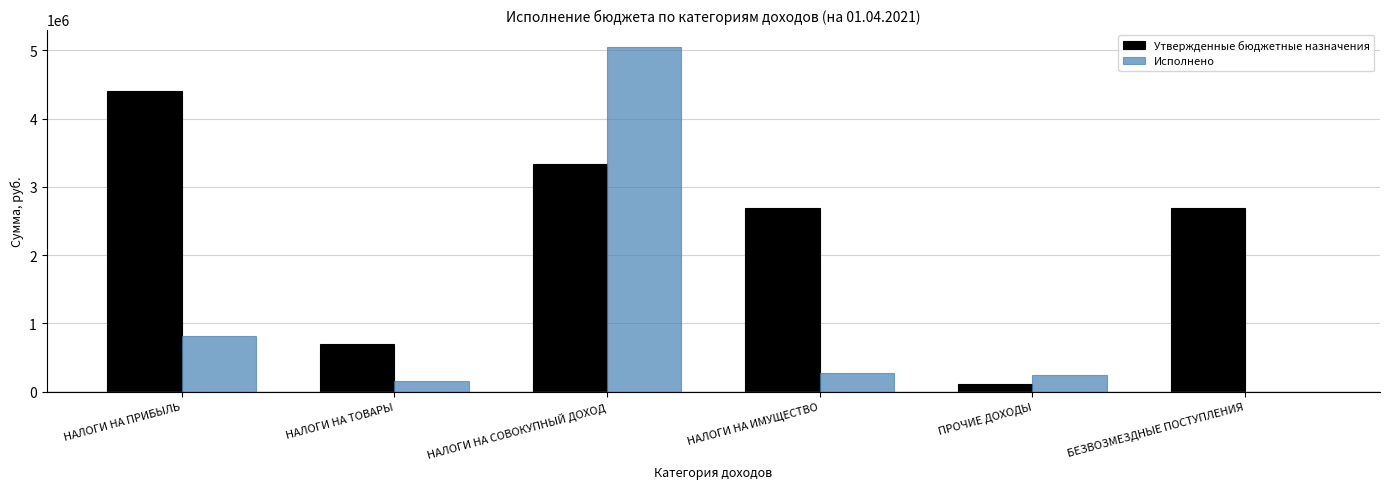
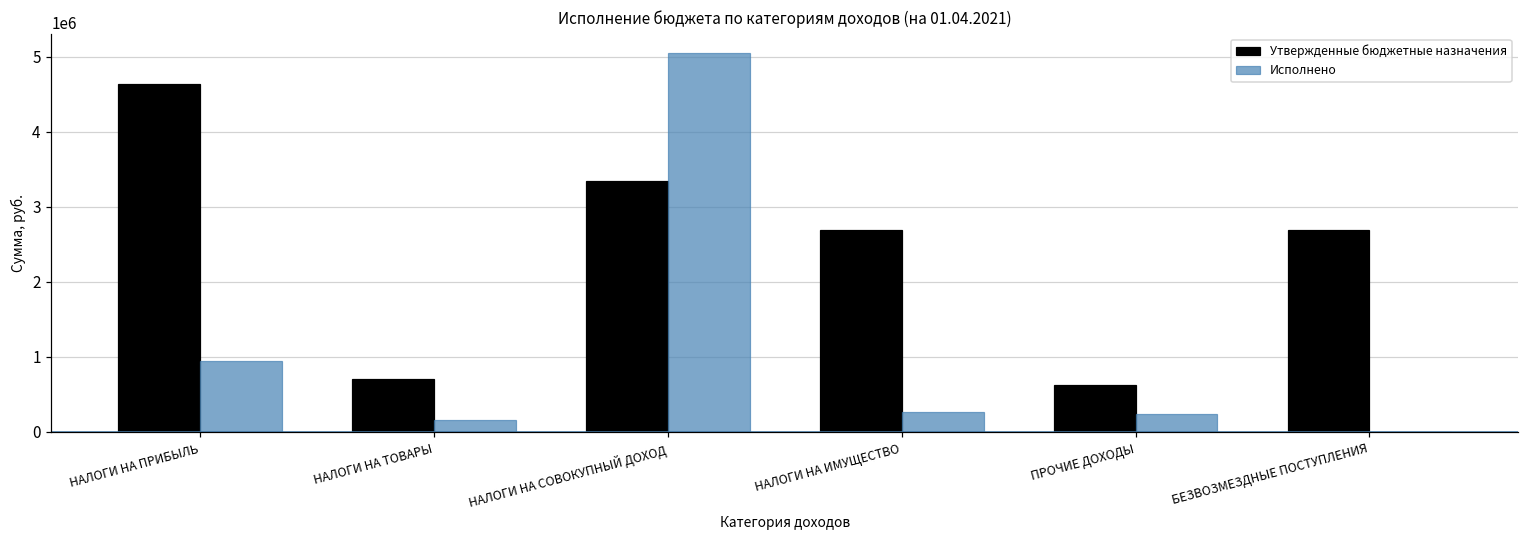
Утвержденные бюджетные назначения, НАЛОГИ НА ПРИБЫЛЬ: 4400000 -> 4600000
Исполнено, НАЛОГИ НА ПРИБЫЛЬ: 800000 -> 900000
Утвержденные бюджетные назначения, ПРОЧИЕ ДОХОДЫ: 100000 -> 600000
